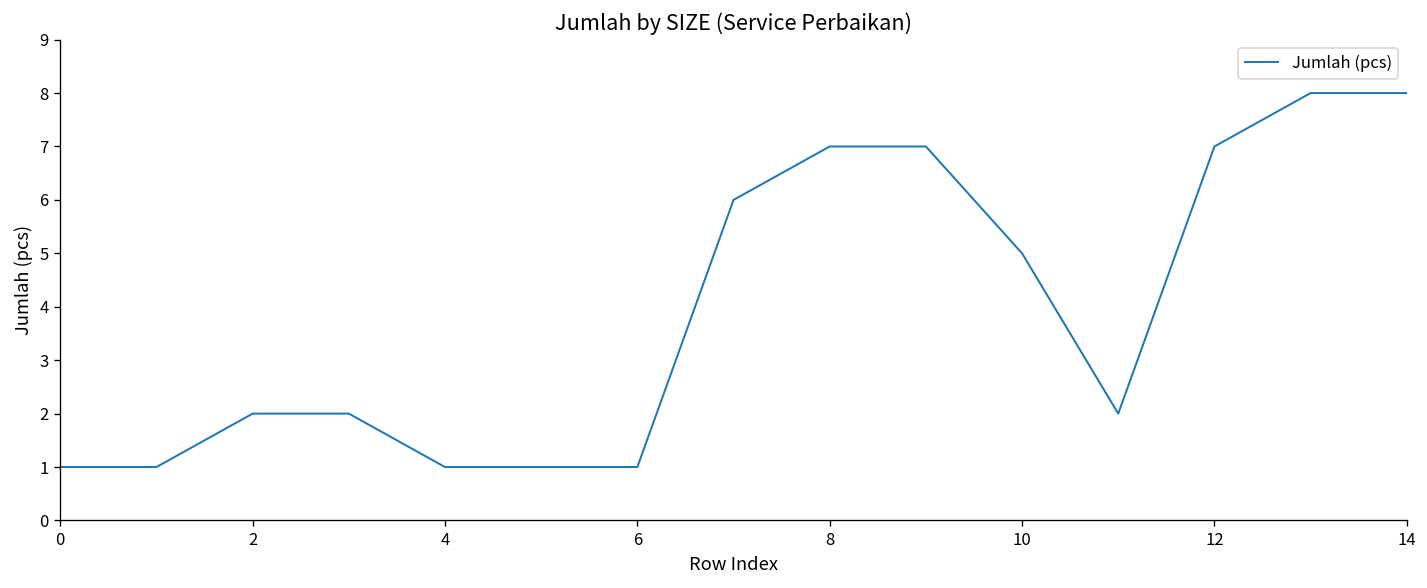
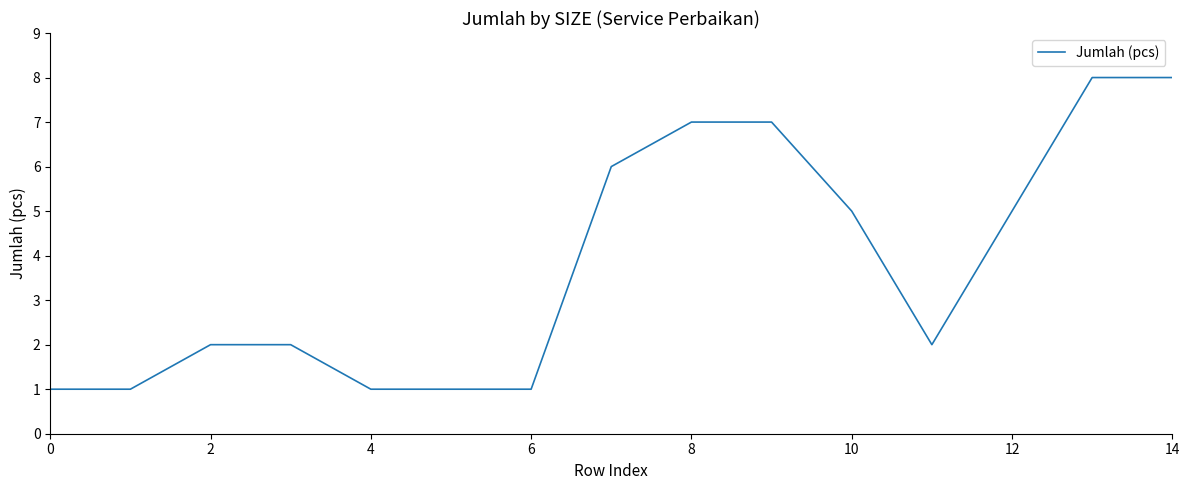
12: 7 -> 5
